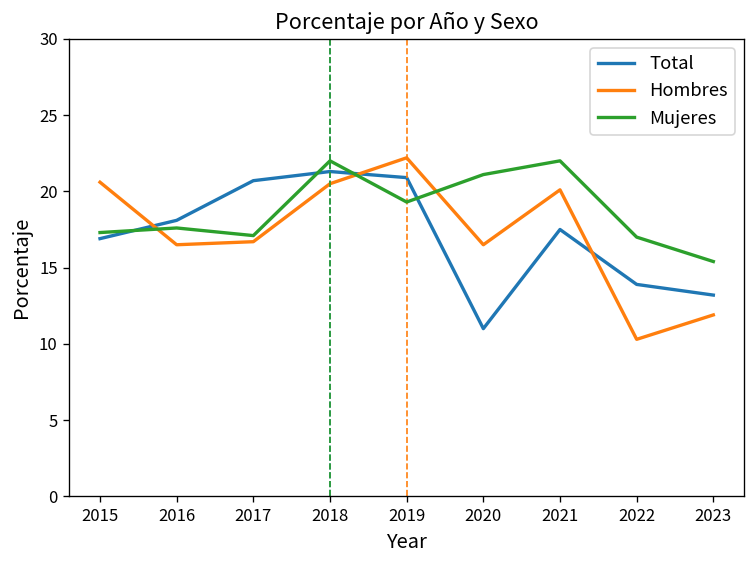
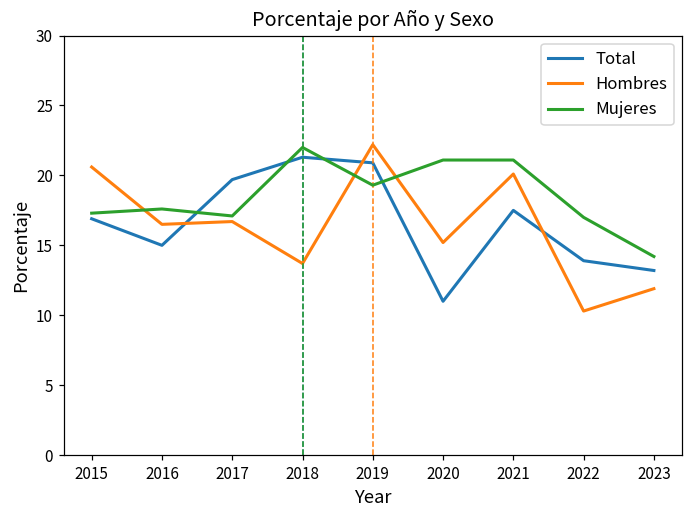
Total, 2016: 18.1 -> 15.0
Total, 2017: 20.7 -> 19.7
Hombres, 2018: 20.5 -> 13.7
Hombres, 2020: 16.5 -> 15.2
Mujeres, 2021: 22.0 -> 21.1
Mujeres, 2023: 15.4 -> 14.2
